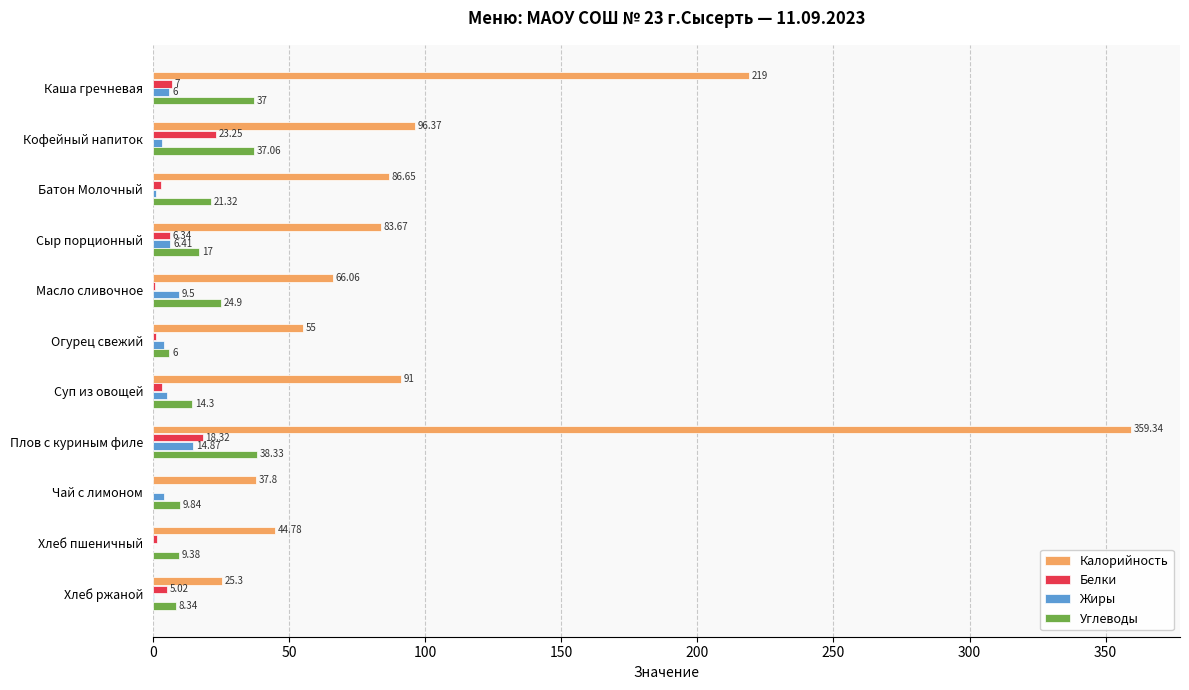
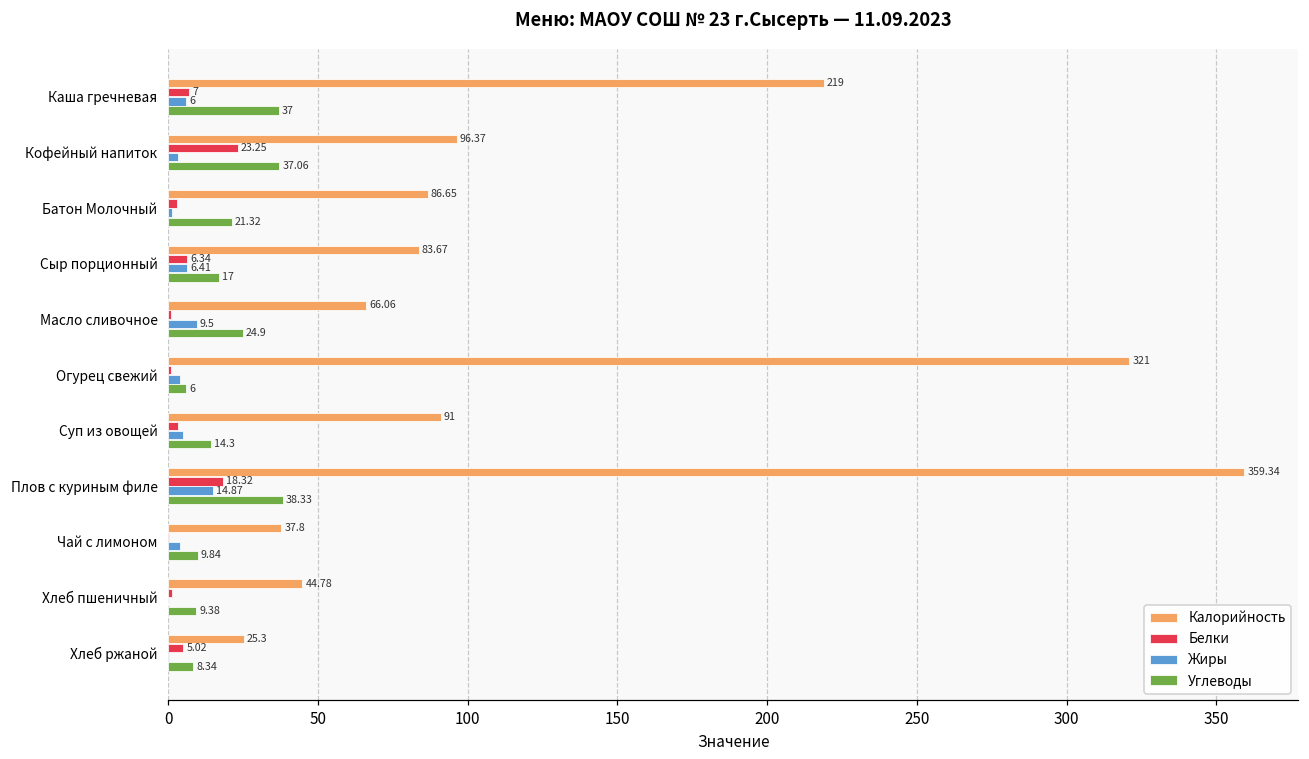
Калорийность, Огурец свежий: 55 -> 321
